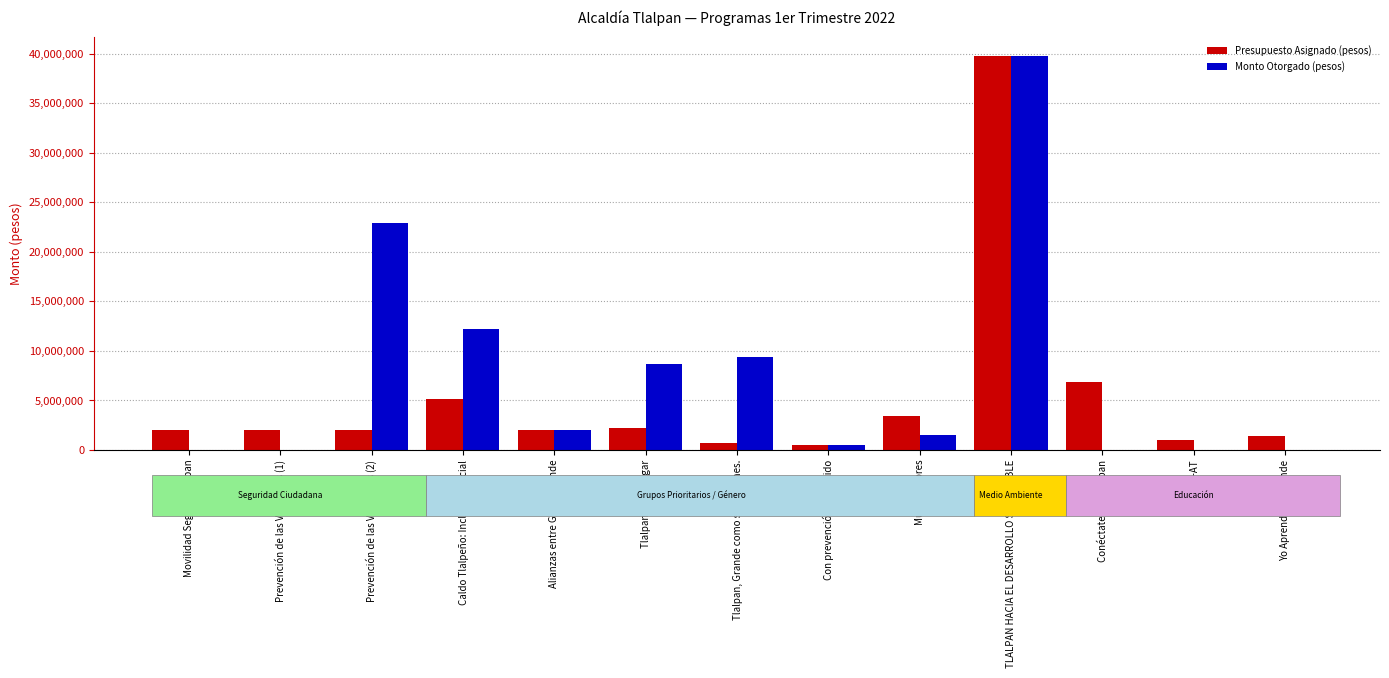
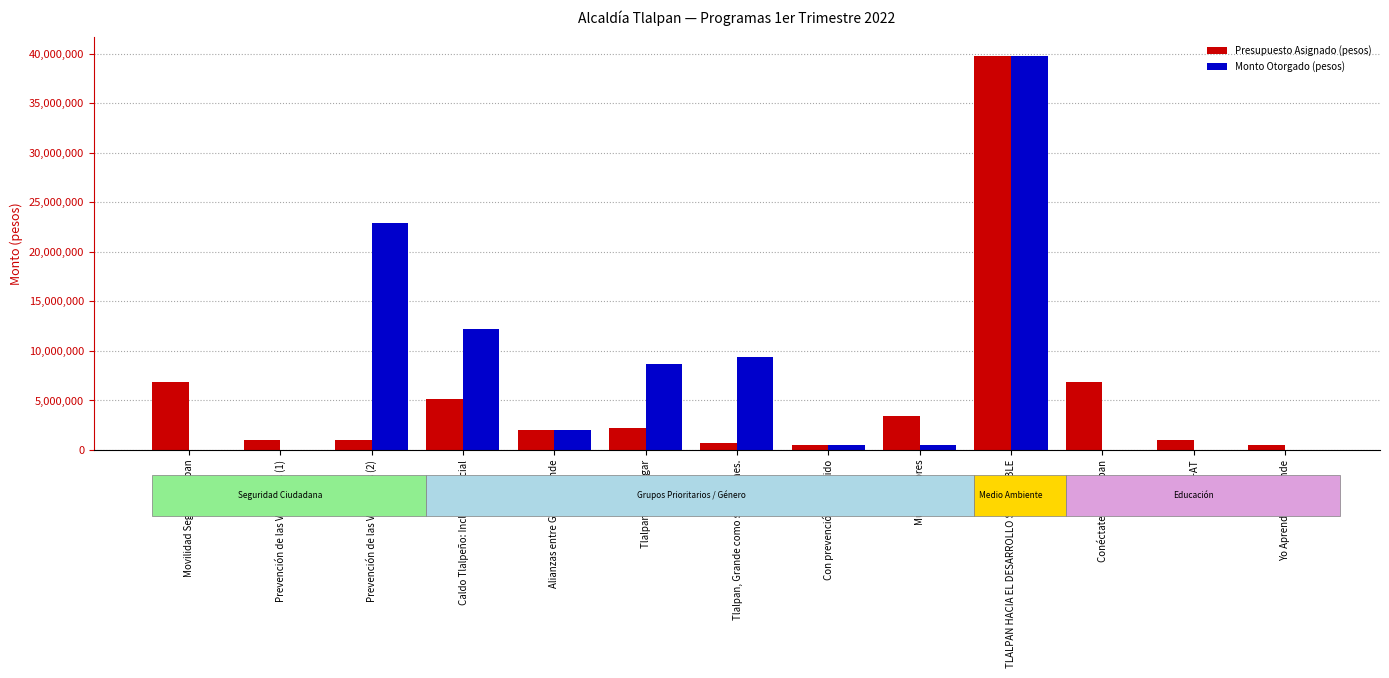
Presupuesto Asignado (pesos), Movilidad Segura, Tlalpan: 2,000,000 -> 7,000,000
Presupuesto Asignado (pesos), Prevención de las Violencias (1): 2,000,000 -> 1,000,000
Presupuesto Asignado (pesos), Prevención de las Violencias (2): 2,000,000 -> 1,000,000
Monto Otorgado (pesos), Mujeres Libres: 2,000,000 -> 1,000,000
Presupuesto Asignado (pesos), Yo Aprendo en Grande: 1,400,000 -> 500,000
